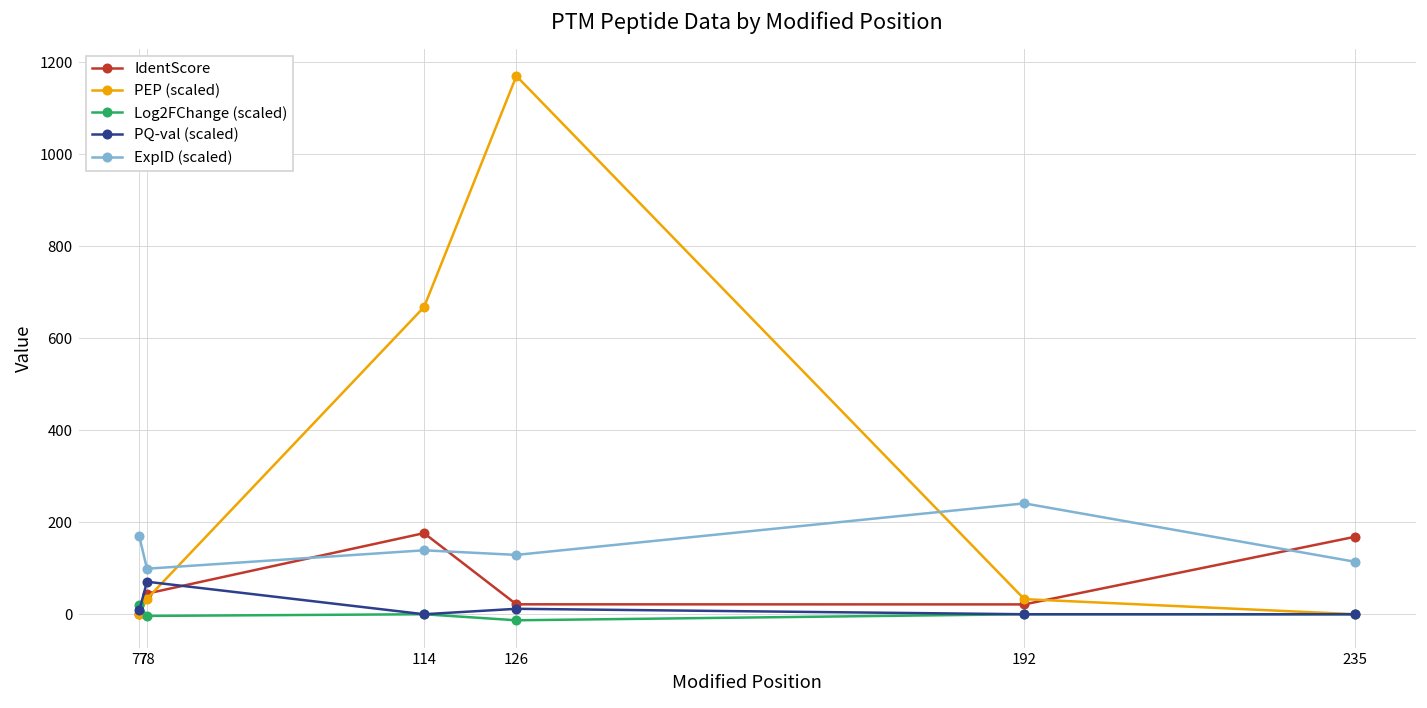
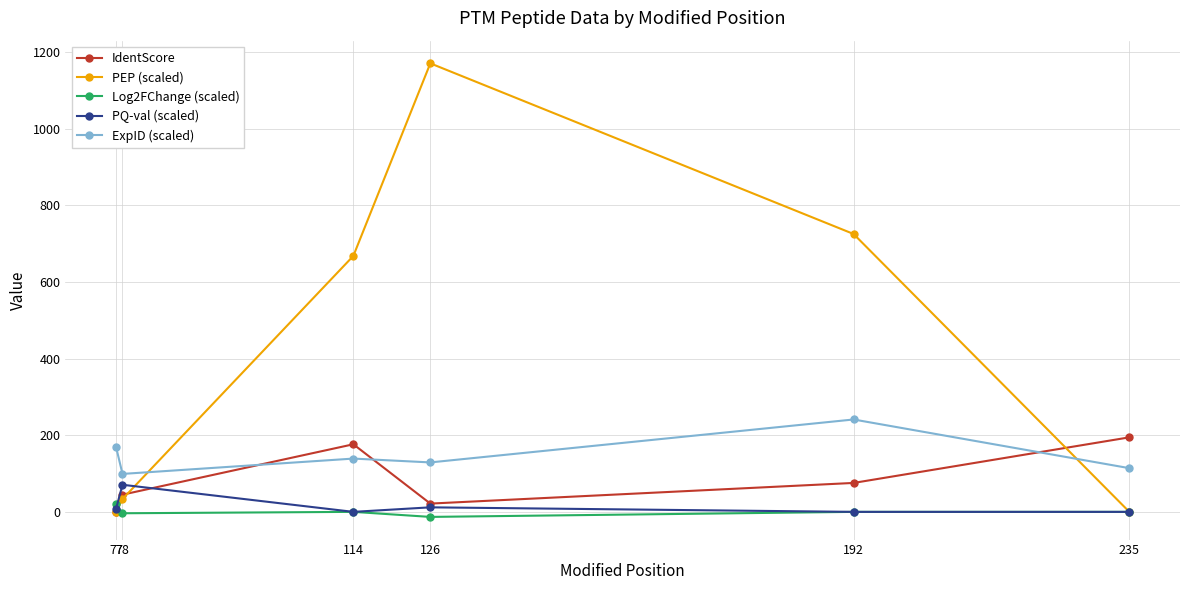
IdentScore, 192: 20 -> 80
PEP (scaled), 192: 30 -> 720
IdentScore, 235: 170 -> 190
